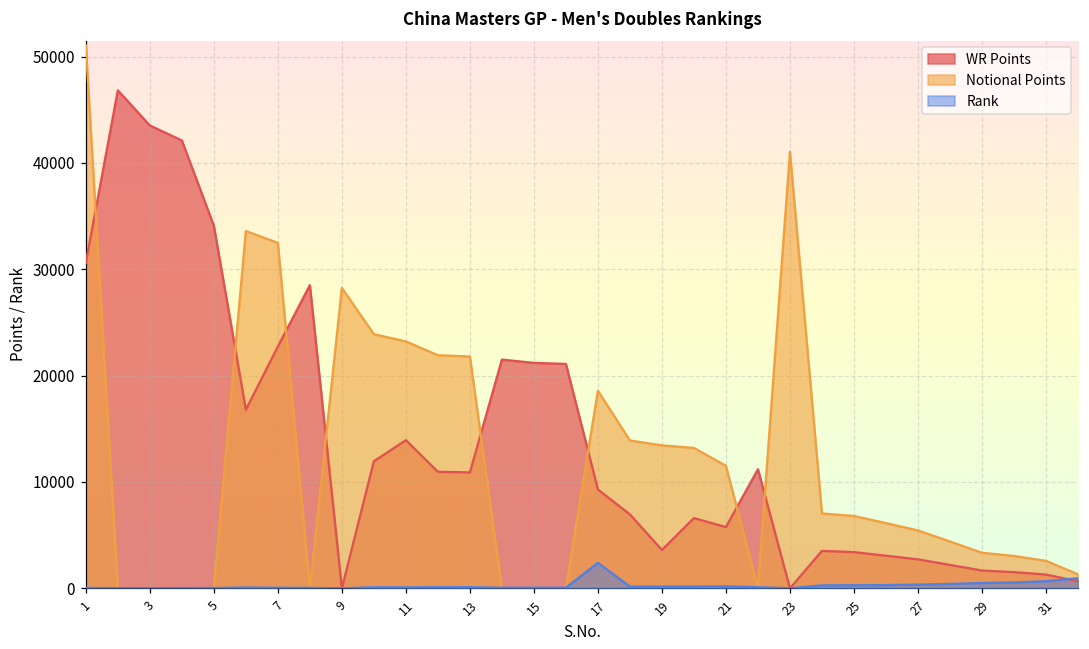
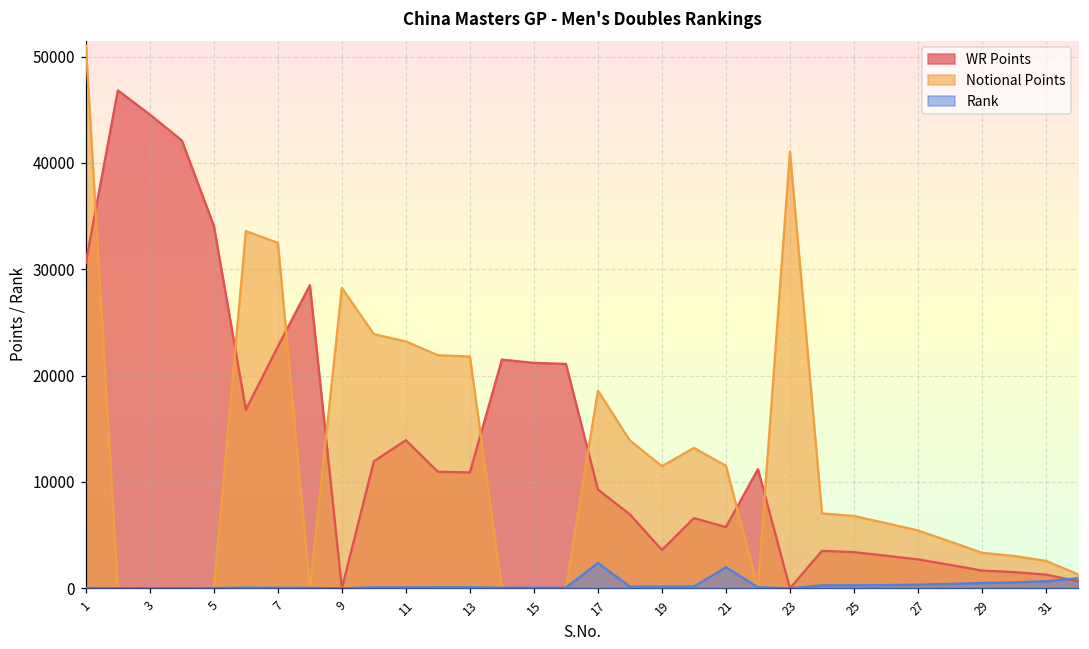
WR Points, 3: 44000 -> 45000
Notional Points, 19: 13000 -> 11000
Rank, 21: 0 -> 2000
